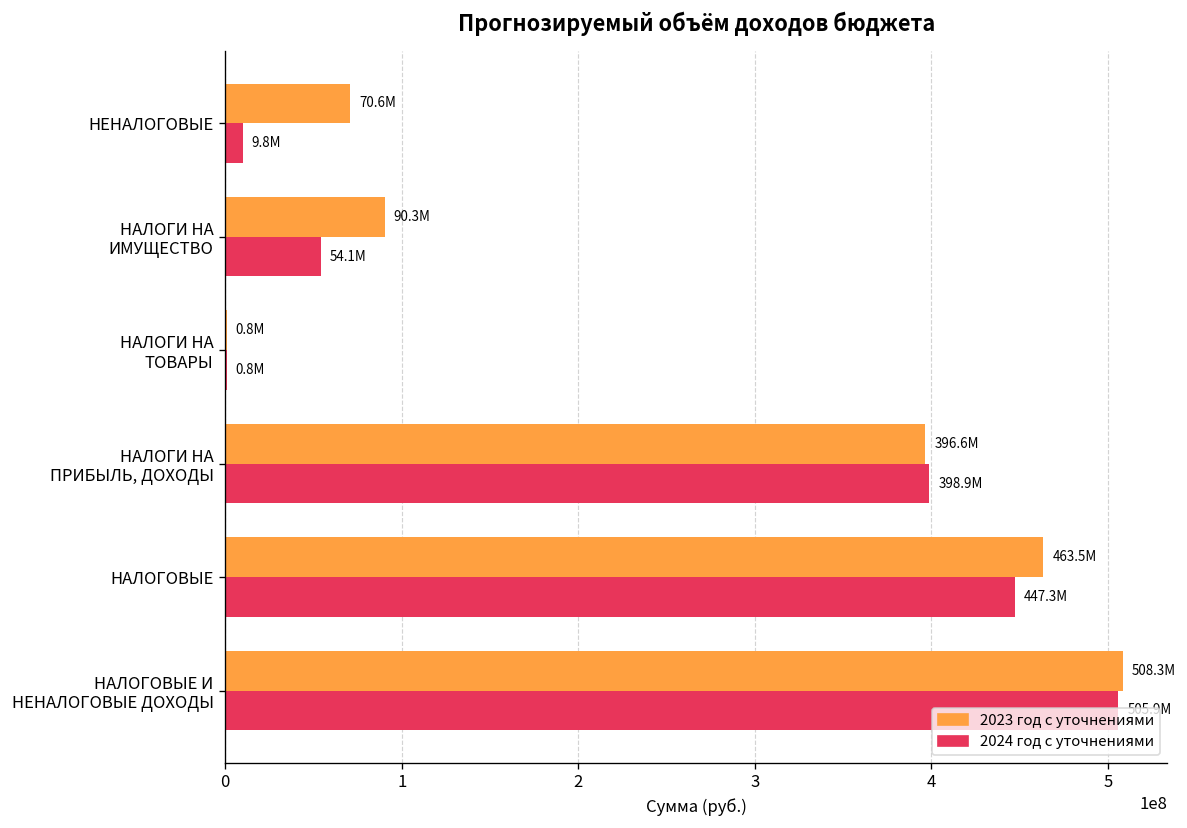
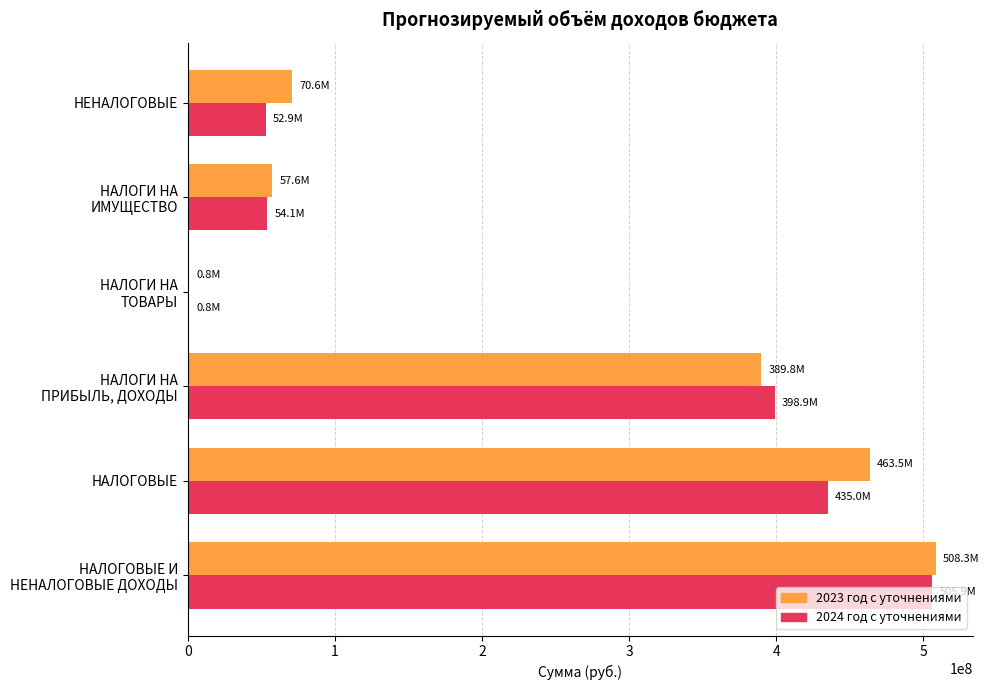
2024 год с уточнениями, НЕНАЛОГОВЫЕ: 9.8M -> 52.9M
2023 год с уточнениями, НАЛОГИ НА ИМУЩЕСТВО: 90.3M -> 57.6M
2023 год с уточнениями, НАЛОГИ НА ПРИБЫЛЬ, ДОХОДЫ: 396.6M -> 389.8M
2024 год с уточнениями, НАЛОГОВЫЕ: 447.3M -> 435.0M
